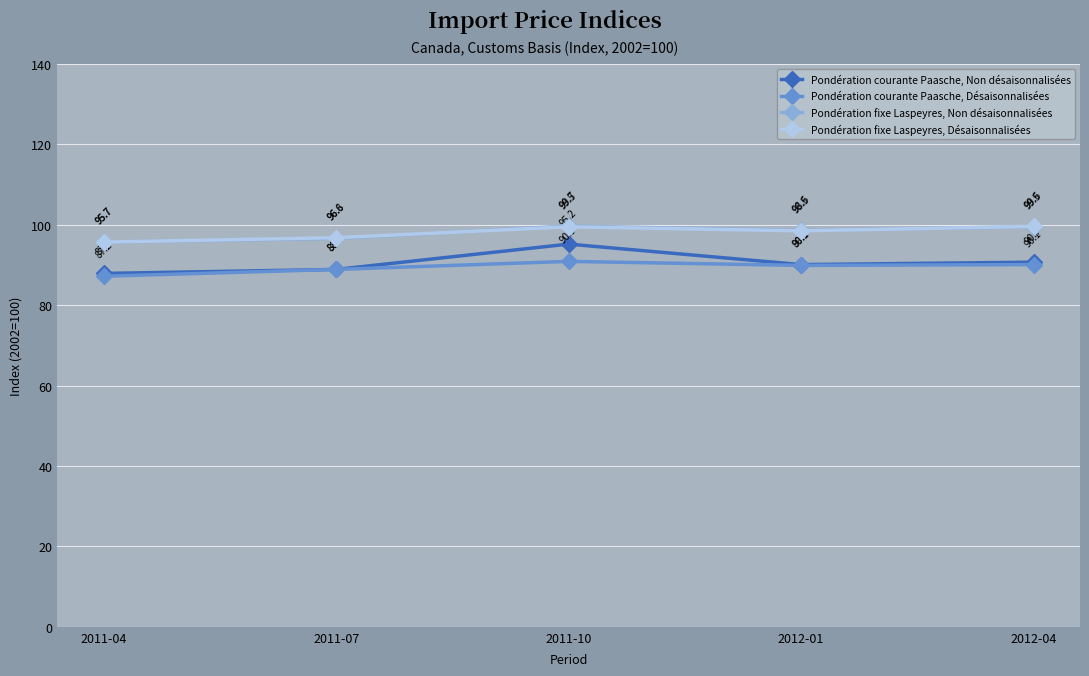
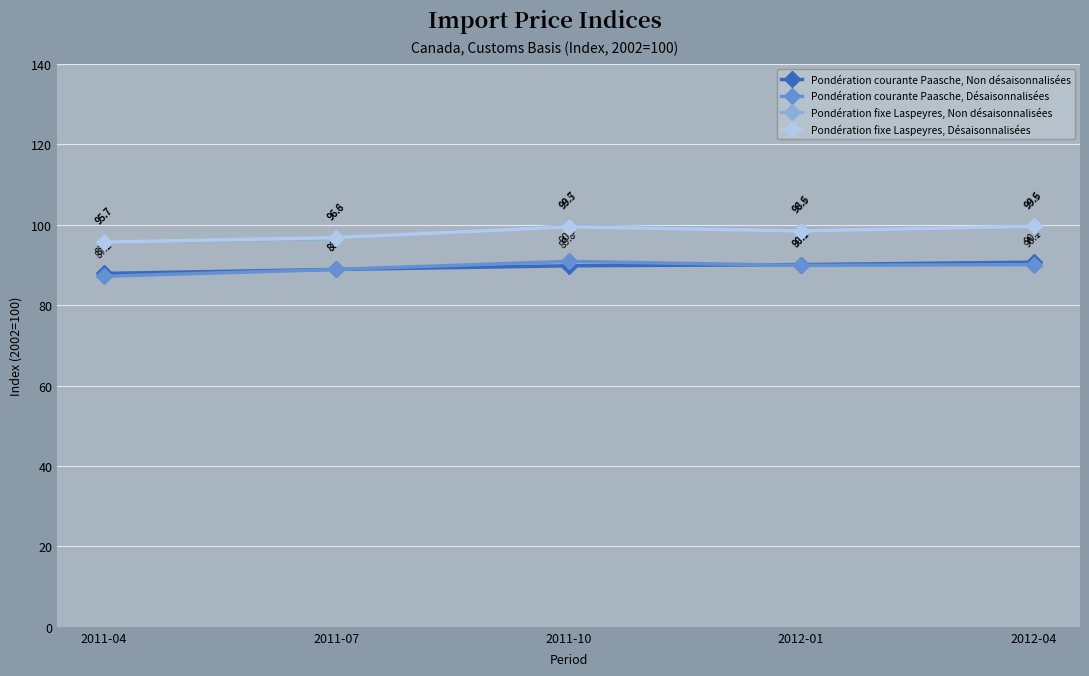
Pondération courante Paasche, Non désaisonnalisées, 2011-10: 95.2 -> 89.8
